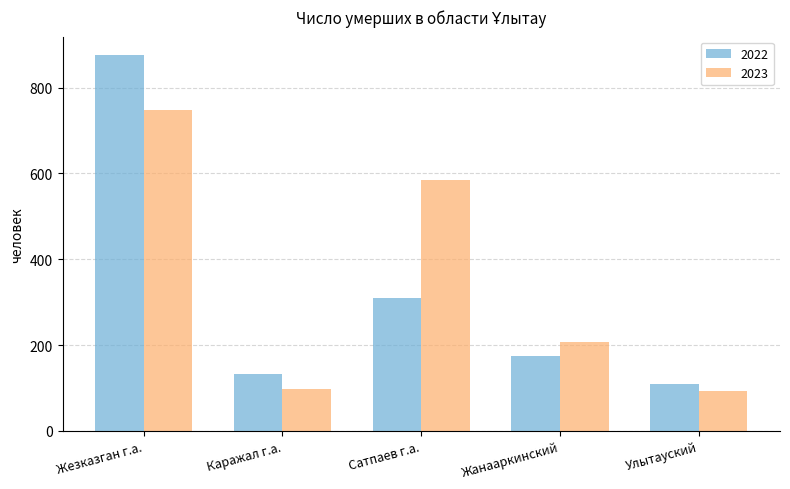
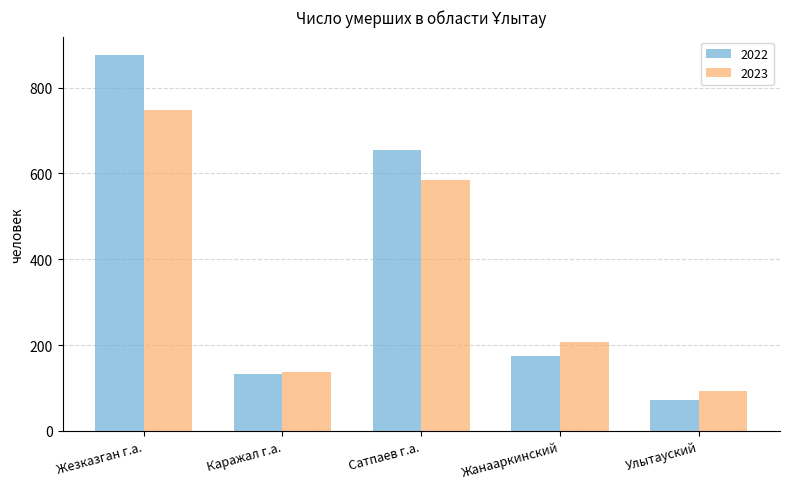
2023, Каражал г.а.: 100 -> 140
2022, Сатпаев г.а.: 310 -> 650
2022, Улытауский: 110 -> 70
